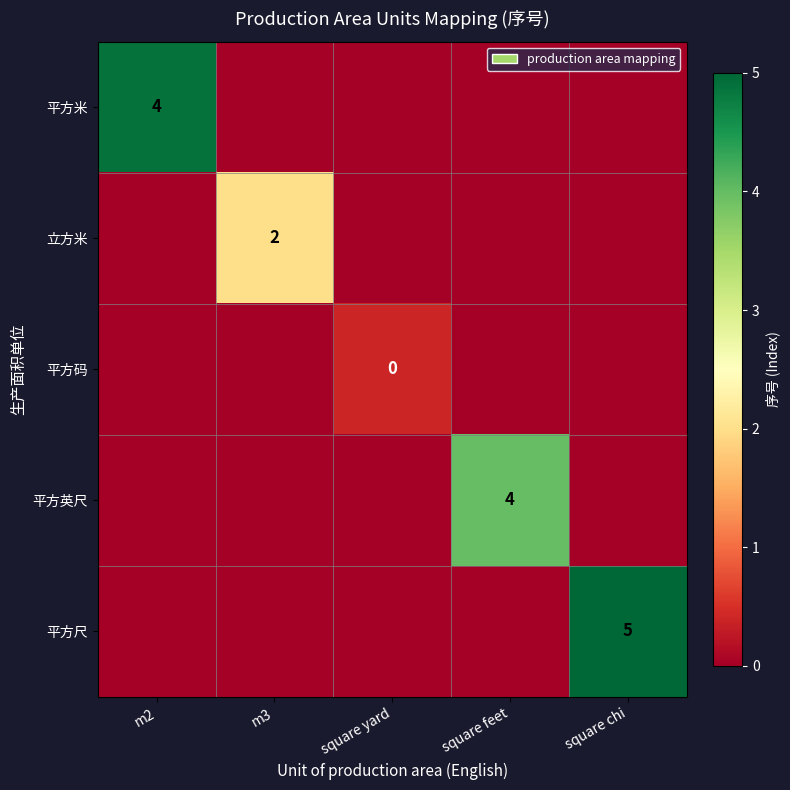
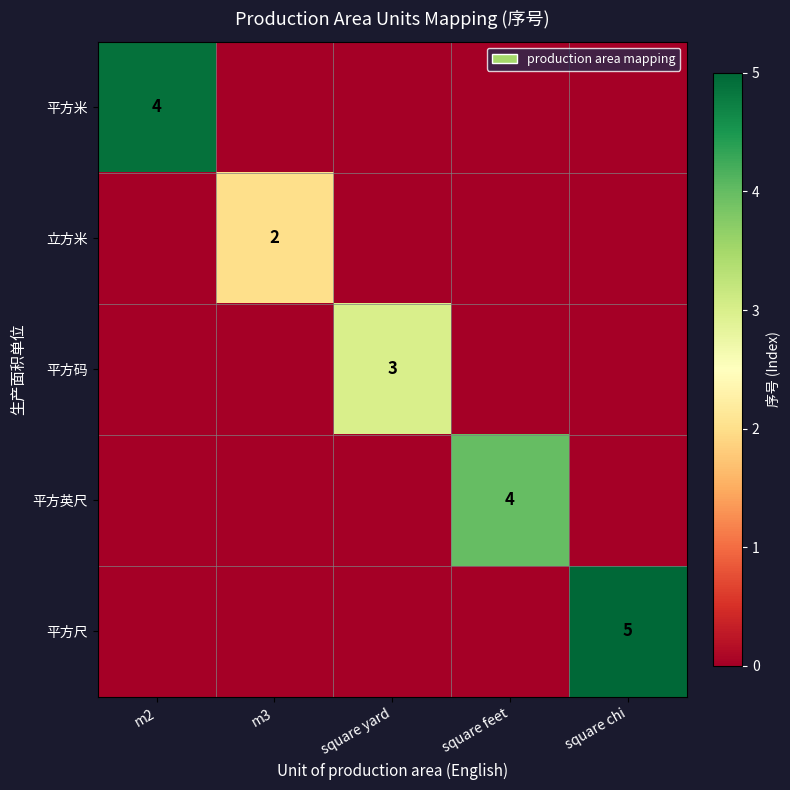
平方码, square yard: 0 -> 3
